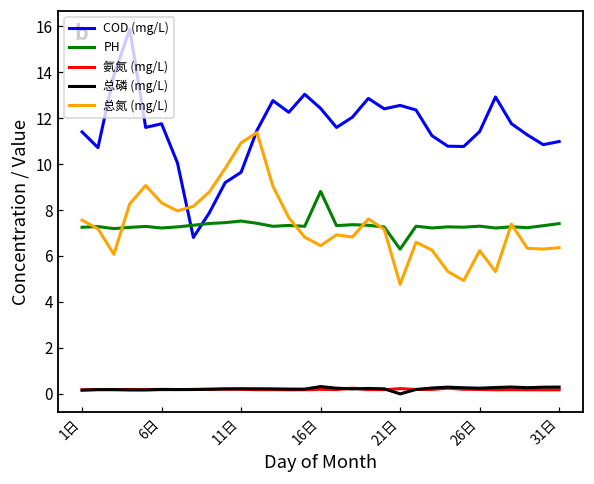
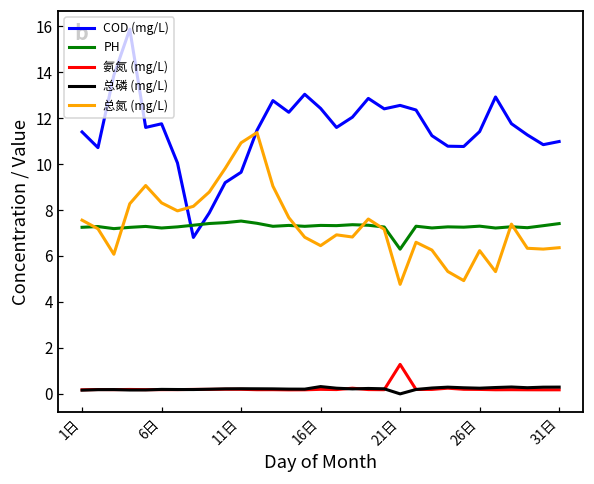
PH, 16日: 8.8 -> 7.3
氨氮 (mg/L), 21日: 0.2 -> 1.3
